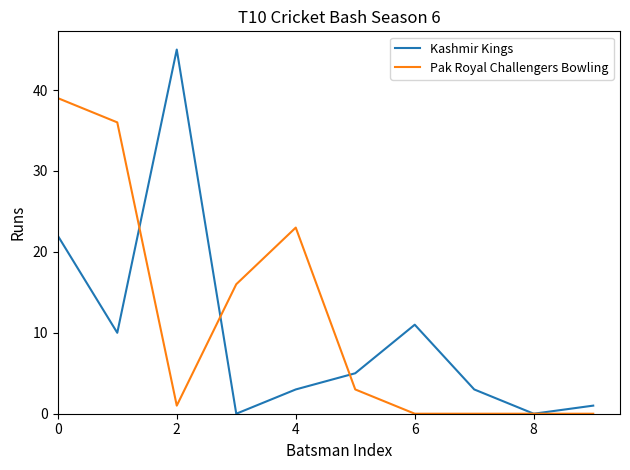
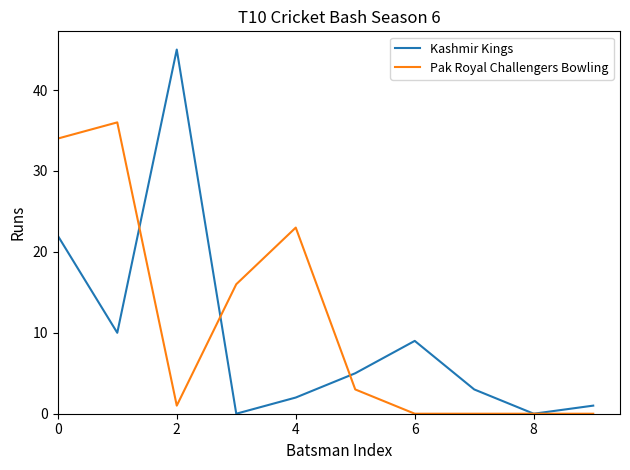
Pak Royal Challengers Bowling, 0: 39 -> 34
Kashmir Kings, 4: 3 -> 2
Kashmir Kings, 6: 11 -> 9
